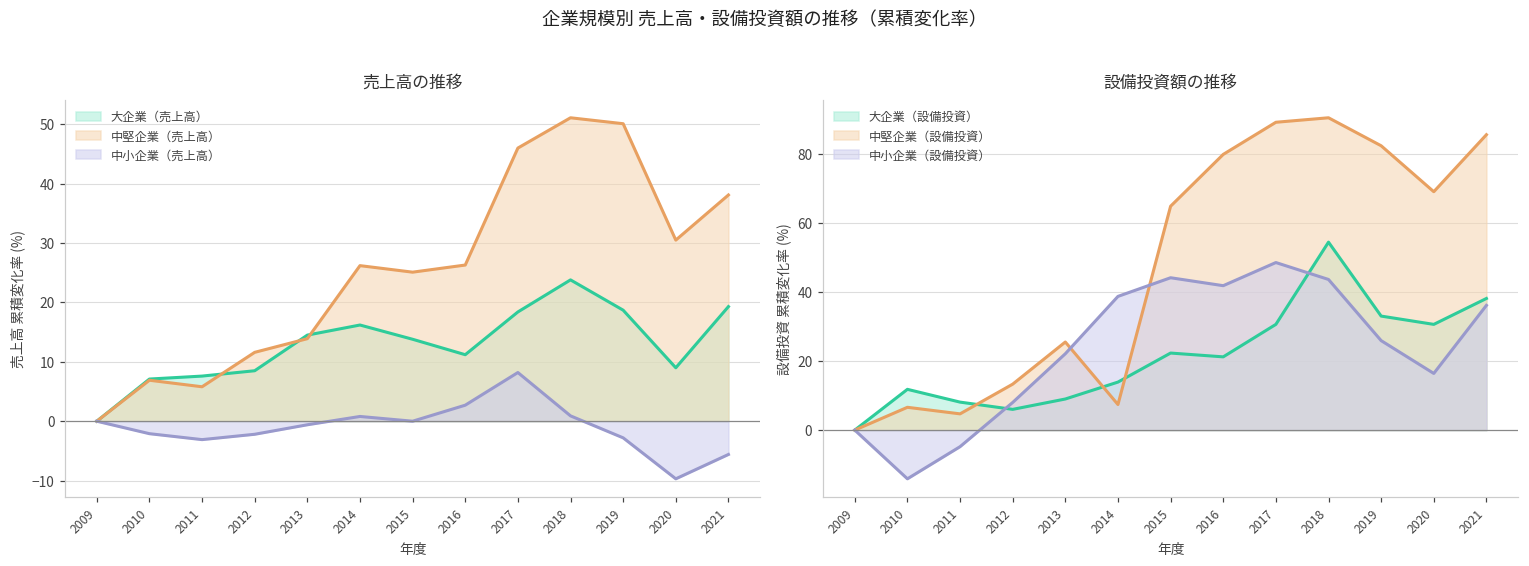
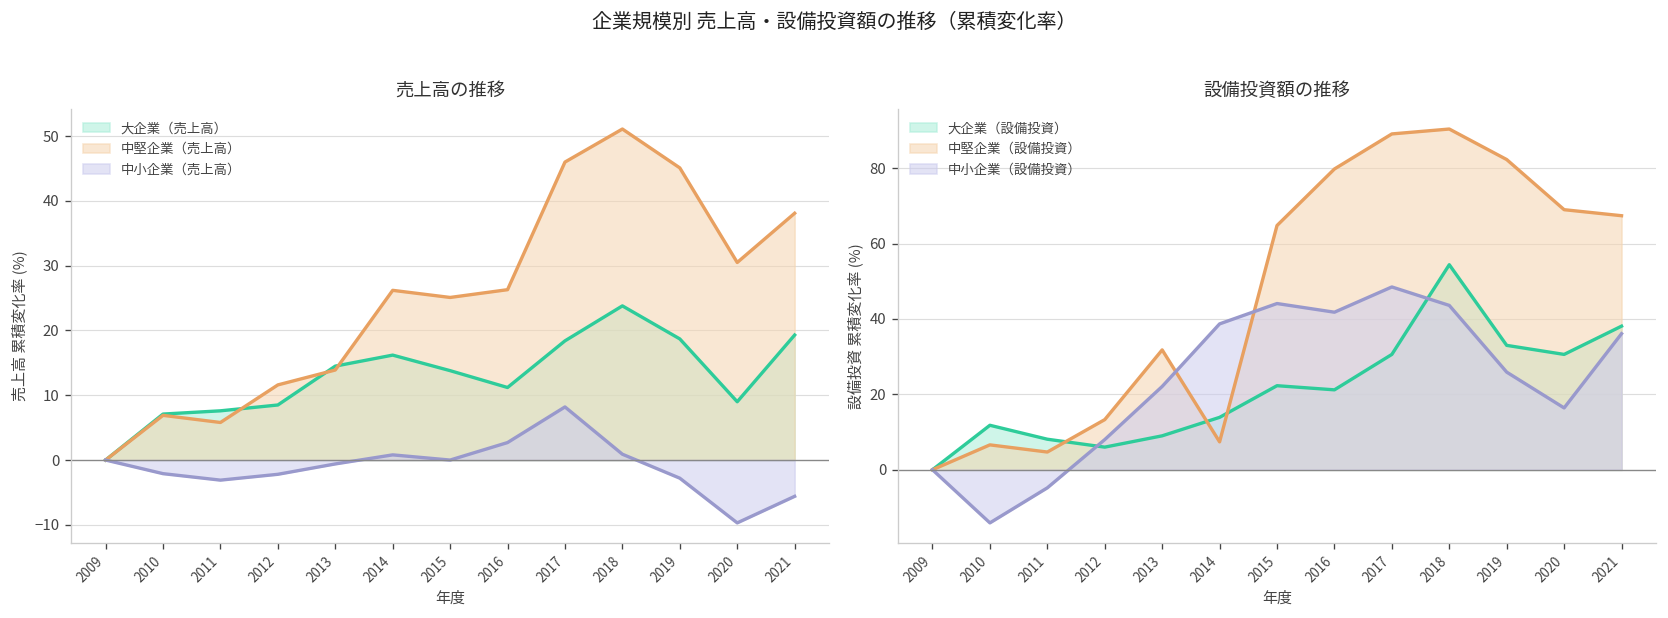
売上高の推移, 中堅企業（売上高）, 2019: 50 -> 45
設備投資額の推移, 中堅企業（設備投資）, 2013: 26 -> 32
設備投資額の推移, 中堅企業（設備投資）, 2021: 86 -> 67
